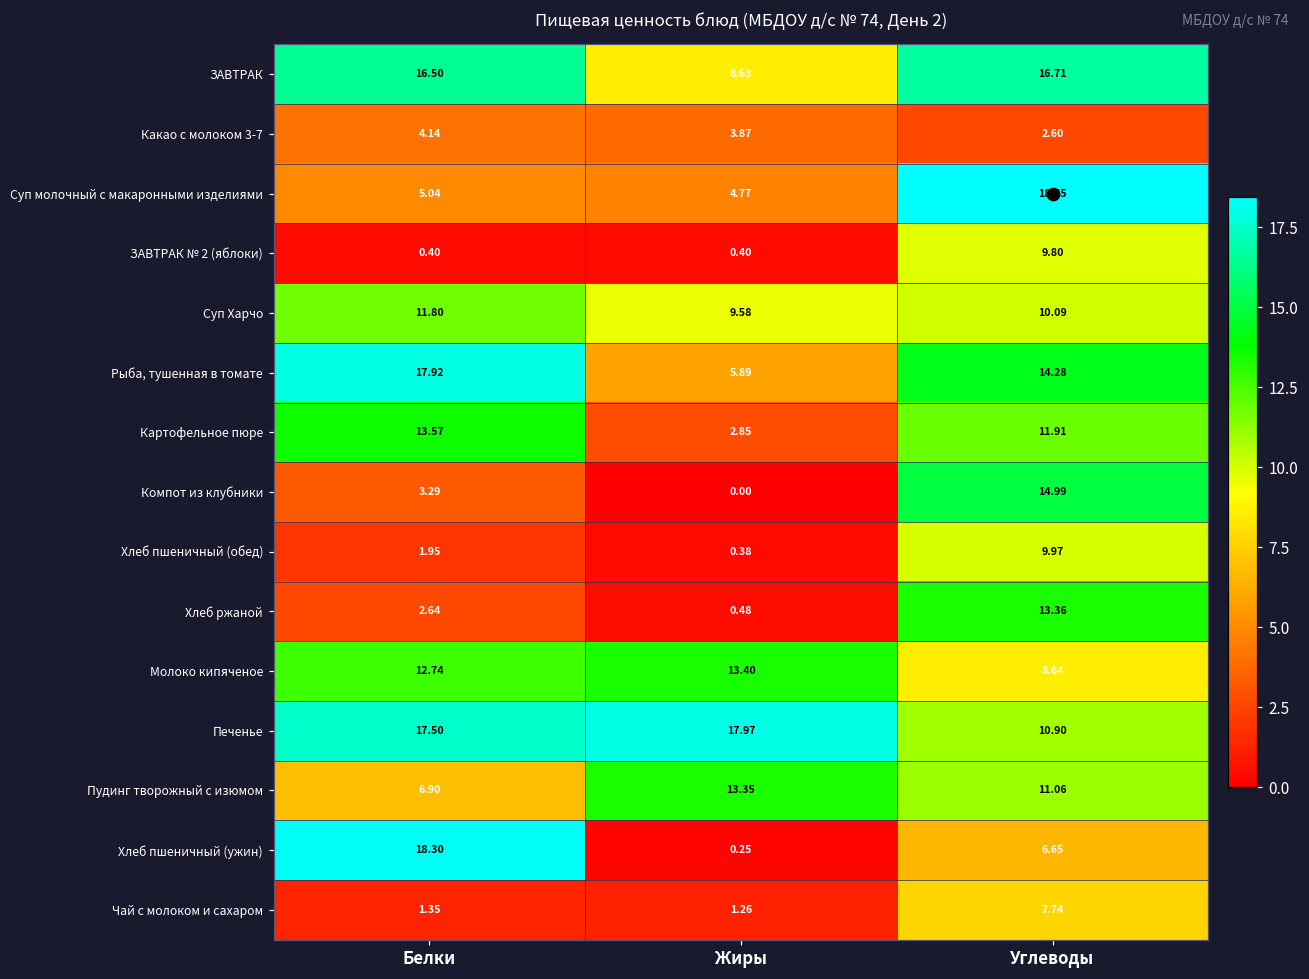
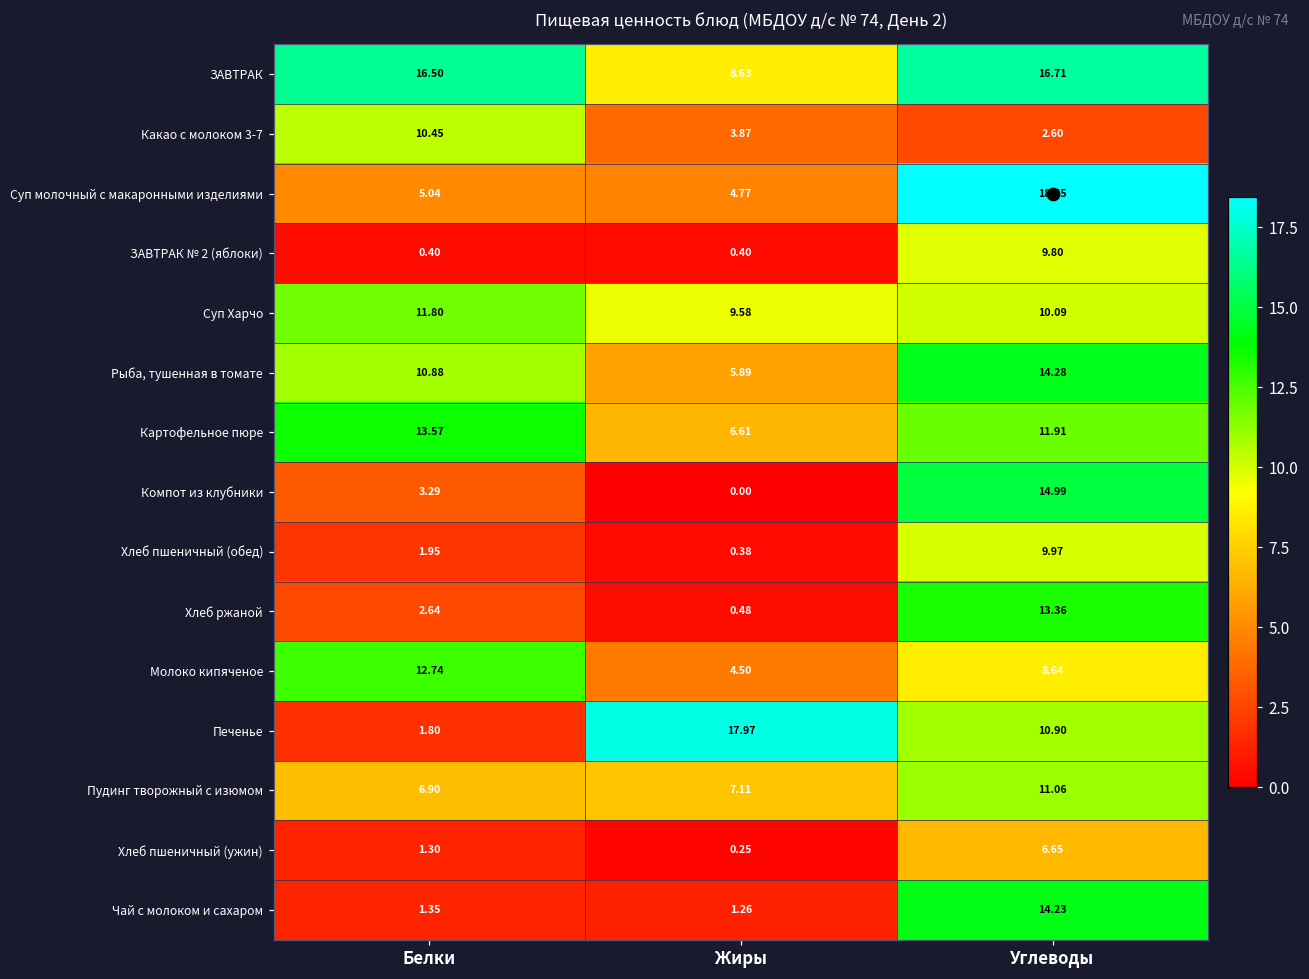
Какао с молоком 3-7, Белки: 4.14 -> 10.45
Рыба, тушенная в томате, Белки: 17.92 -> 10.88
Картофельное пюре, Жиры: 2.85 -> 6.61
Молоко кипяченое, Жиры: 13.40 -> 4.50
Печенье, Белки: 17.50 -> 1.80
Пудинг творожный с изюмом, Жиры: 13.35 -> 7.11
Хлеб пшеничный (ужин), Белки: 18.30 -> 1.30
Чай с молоком и сахаром, Углеводы: 7.74 -> 14.23
